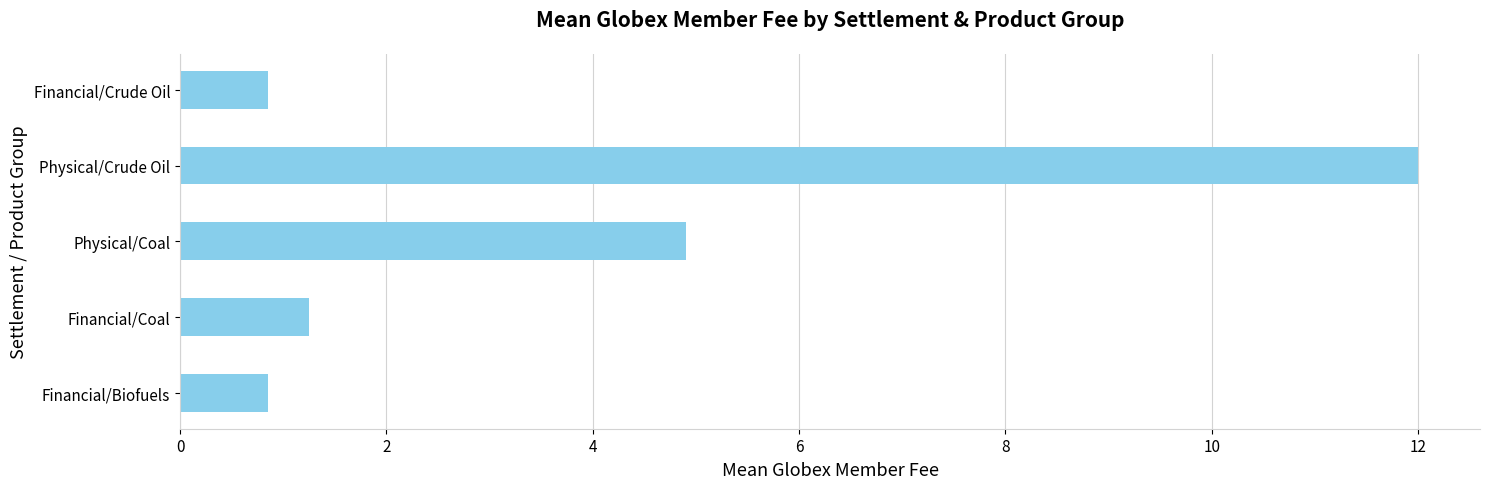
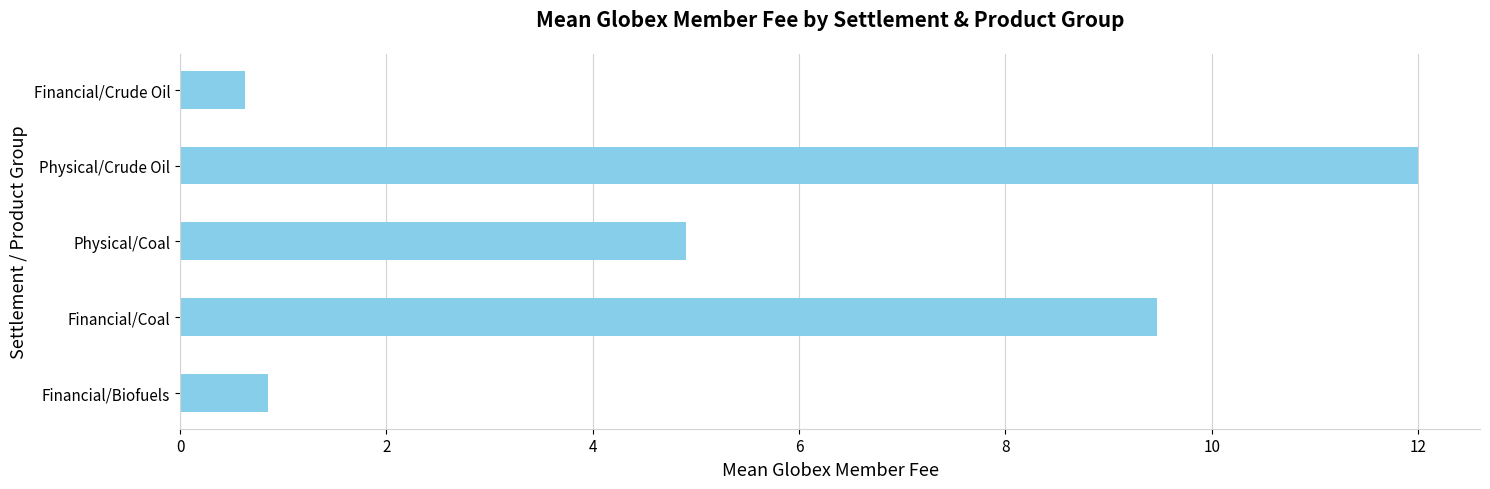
Financial/Crude Oil: 0.85 -> 0.63
Financial/Coal: 1.25 -> 9.47
